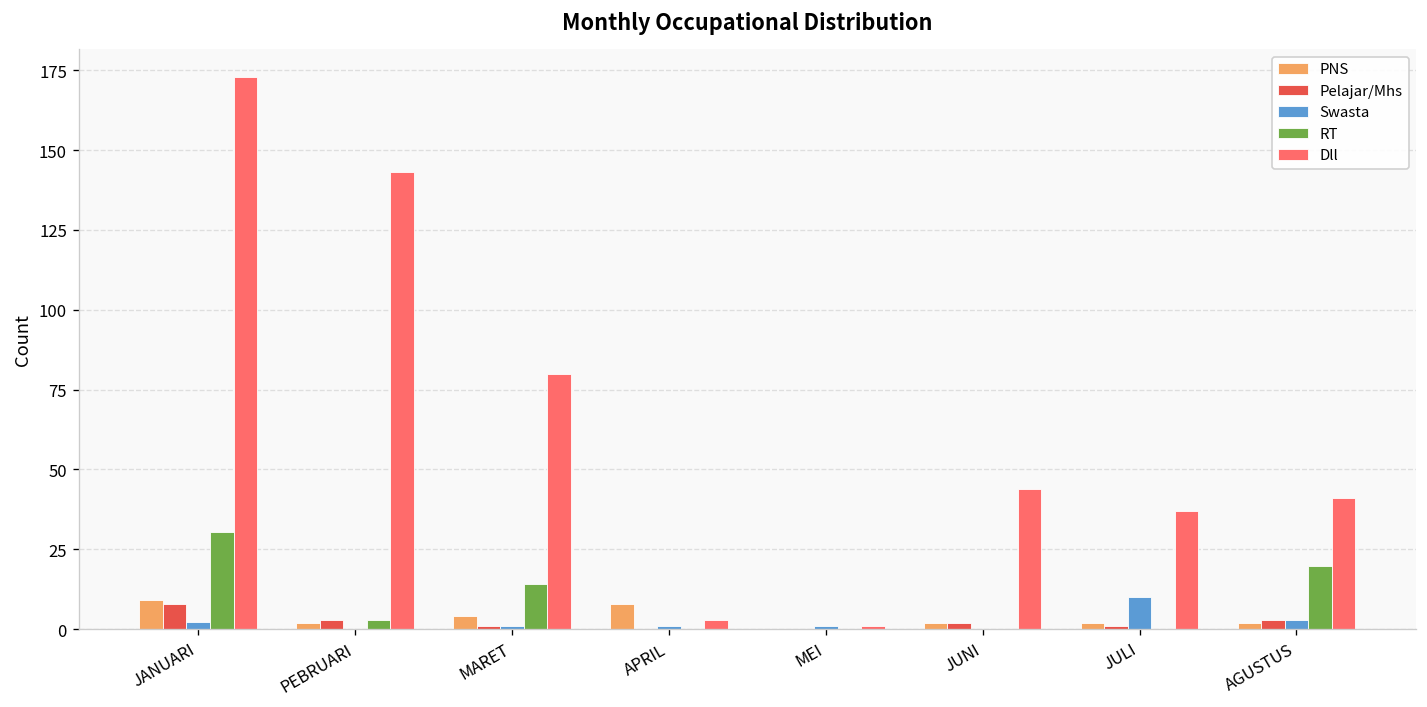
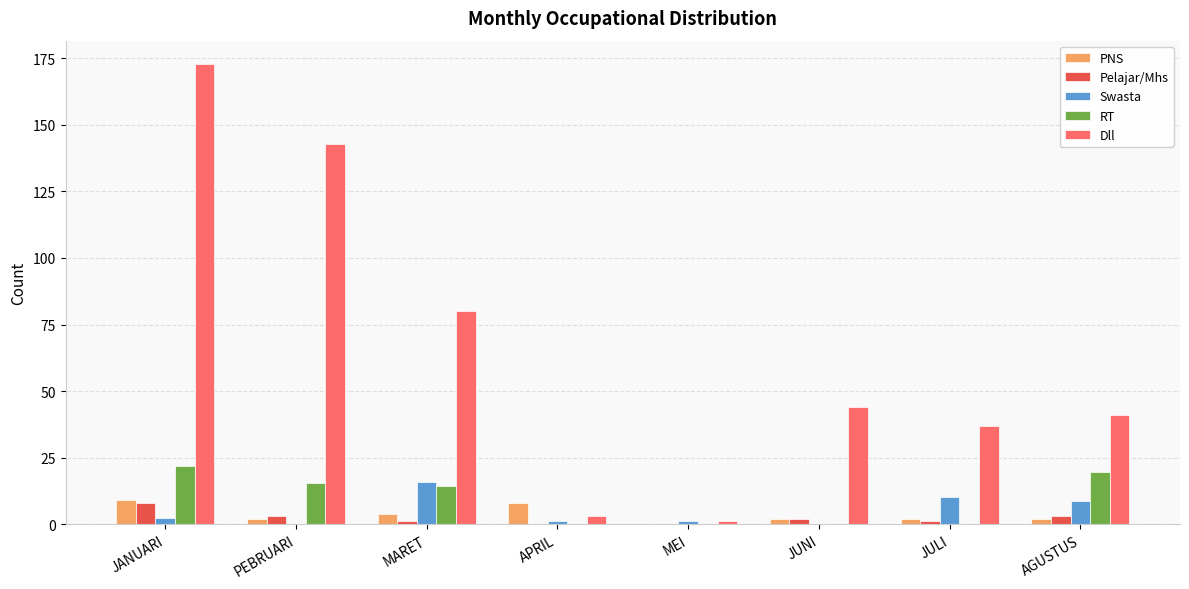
RT, JANUARI: 30 -> 22
RT, PEBRUARI: 3 -> 16
Swasta, MARET: 1 -> 16
Swasta, AGUSTUS: 3 -> 9
